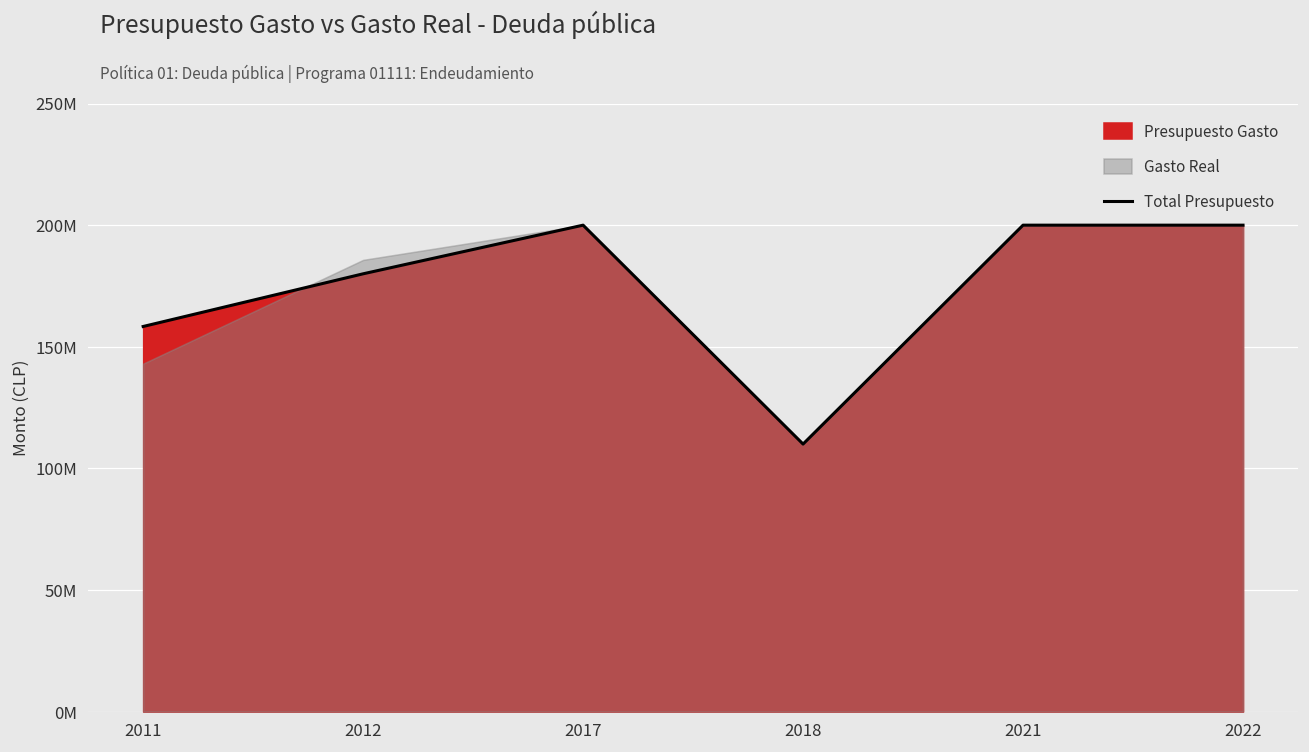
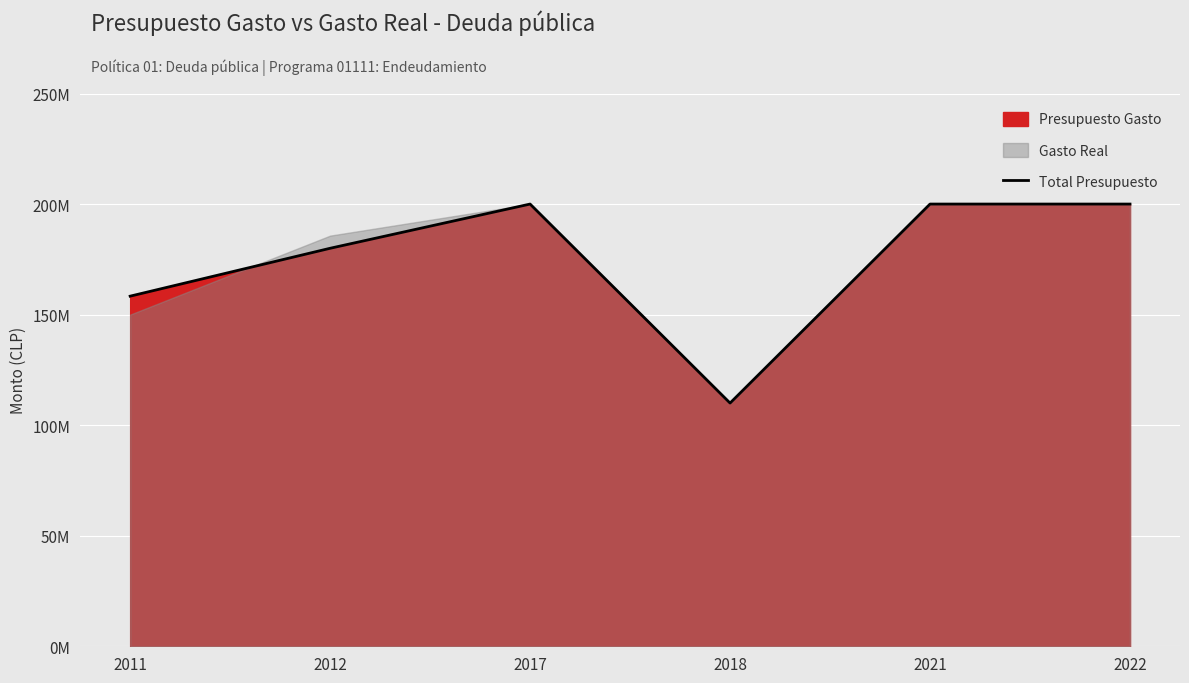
Gasto Real, 2011: 143000000 -> 150000000
